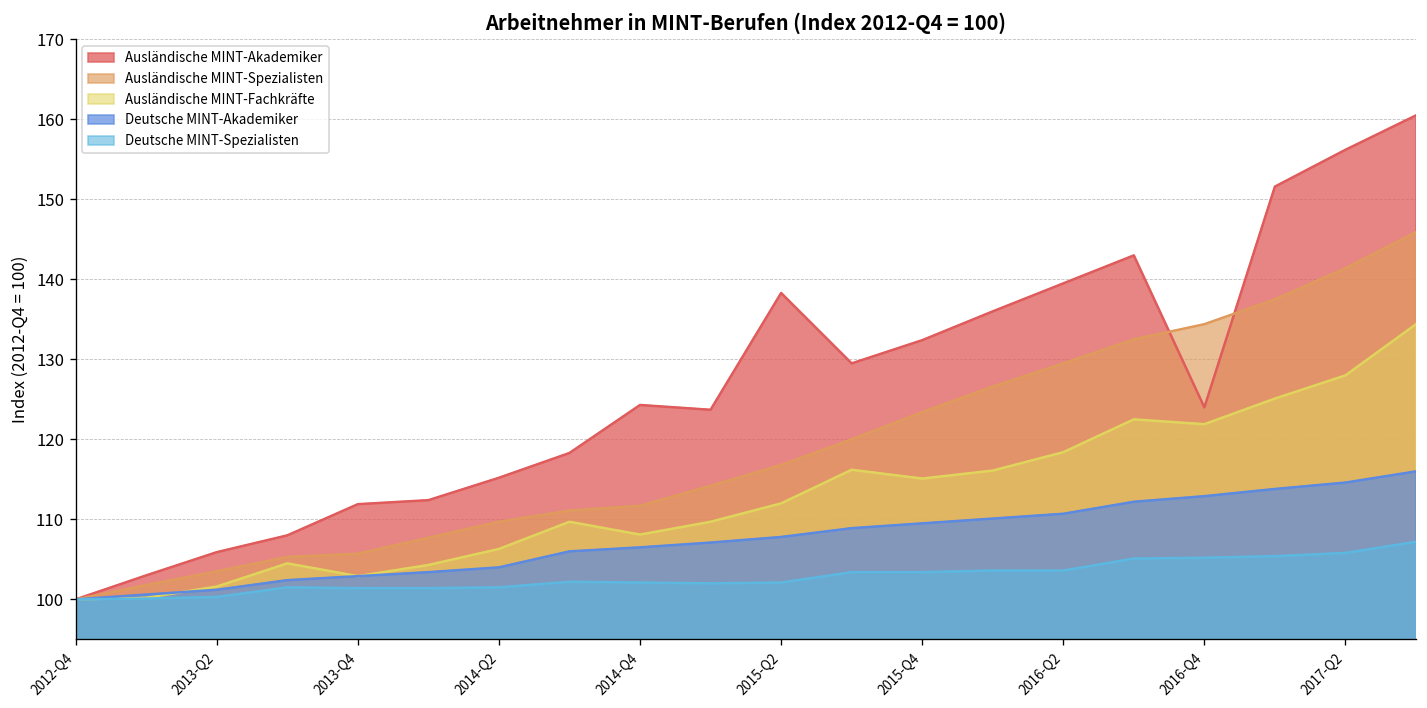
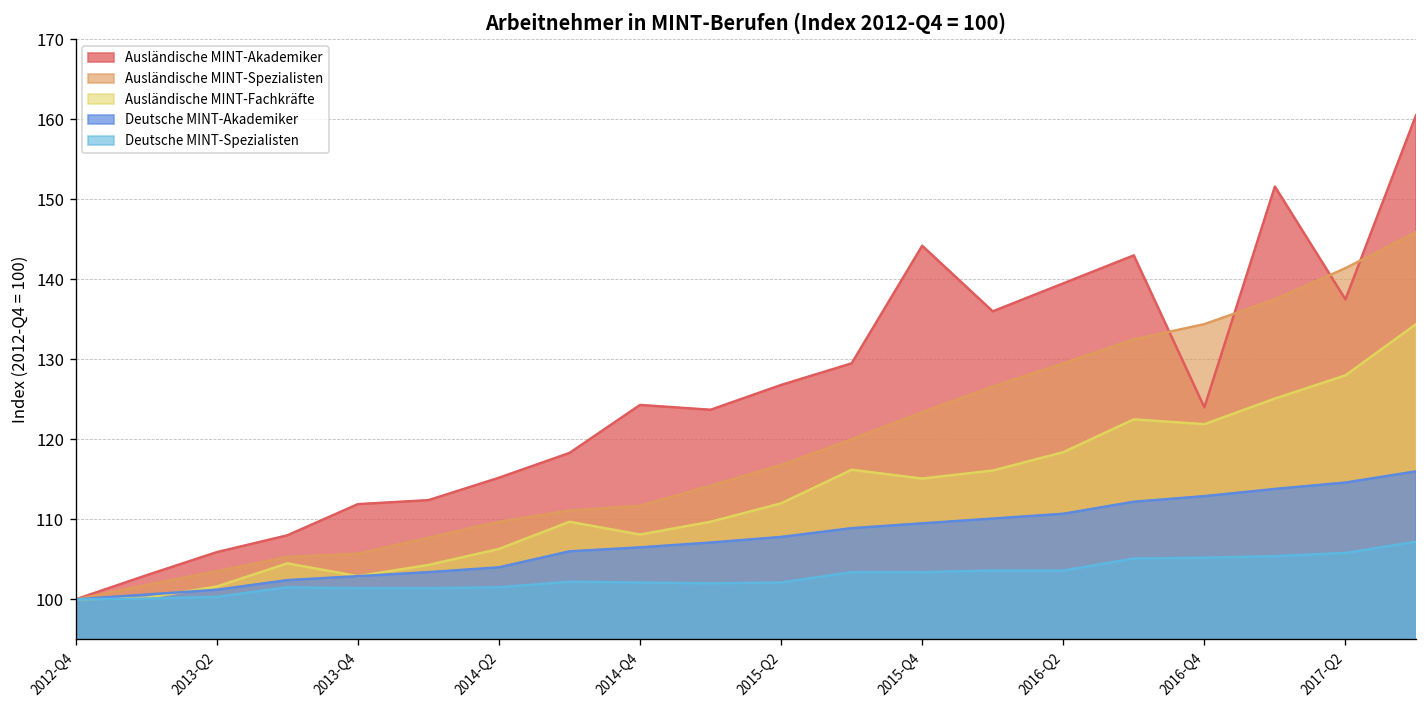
Ausländische MINT-Akademiker, 2015-Q2: 138 -> 127
Ausländische MINT-Akademiker, 2015-Q4: 132 -> 144
Ausländische MINT-Akademiker, 2017-Q2: 156 -> 138
